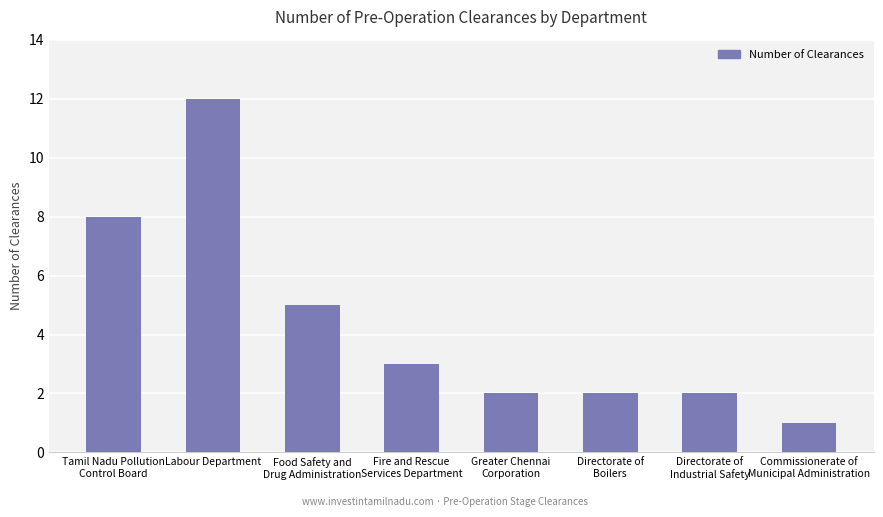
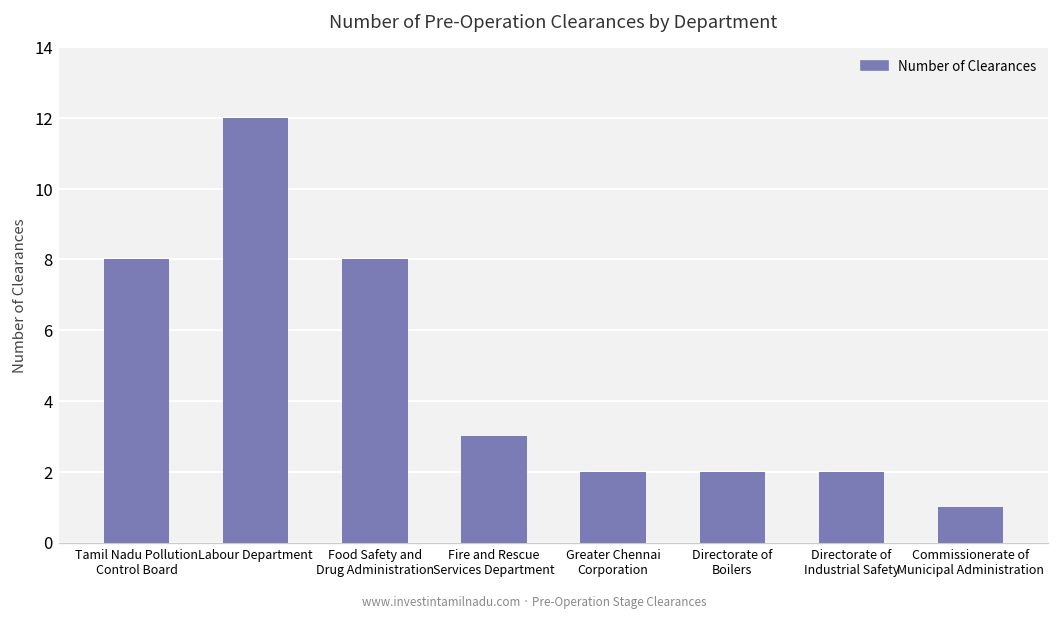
Food Safety and Drug Administration: 5 -> 8
